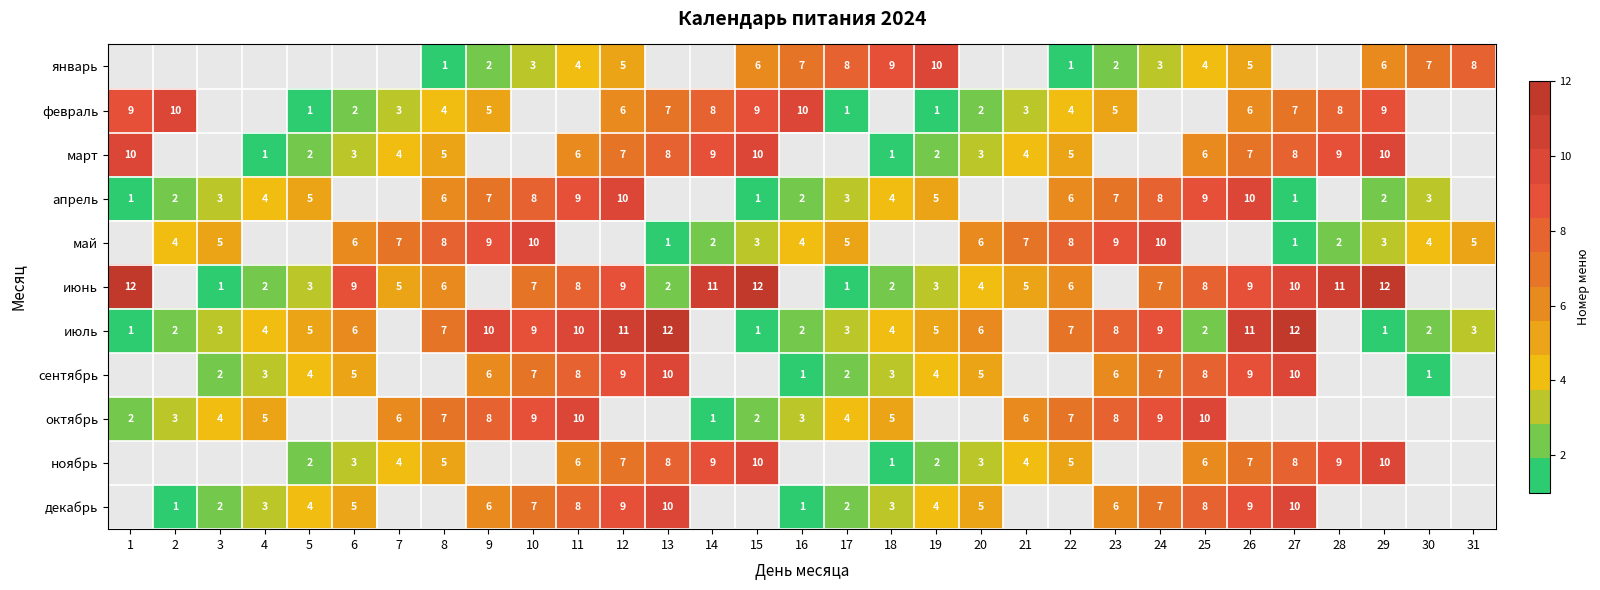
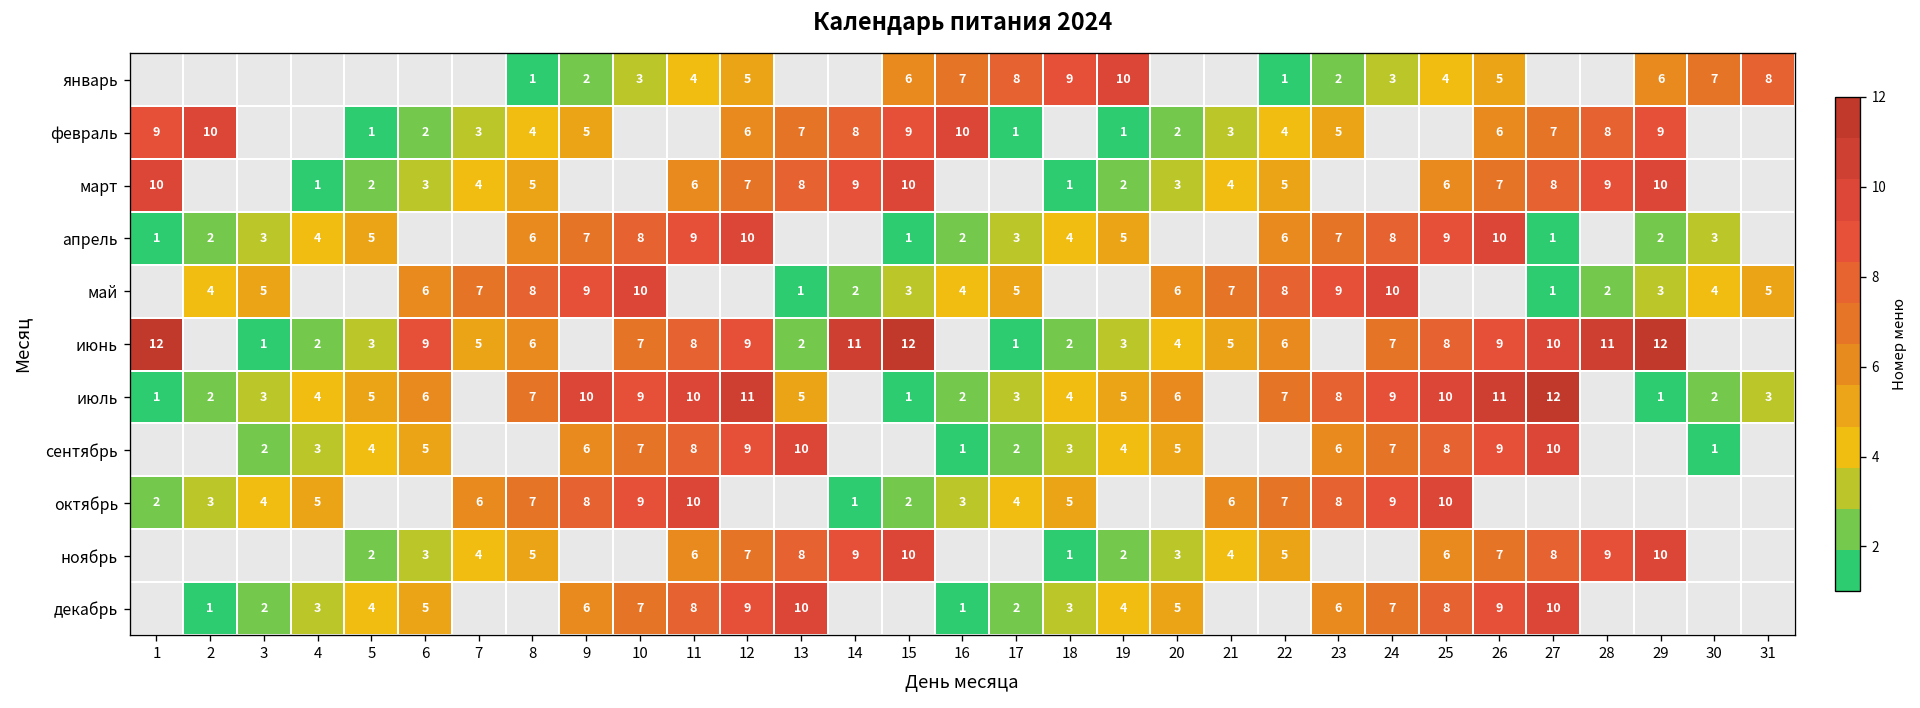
июль, 13: 12 -> 5
июль, 25: 2 -> 10
